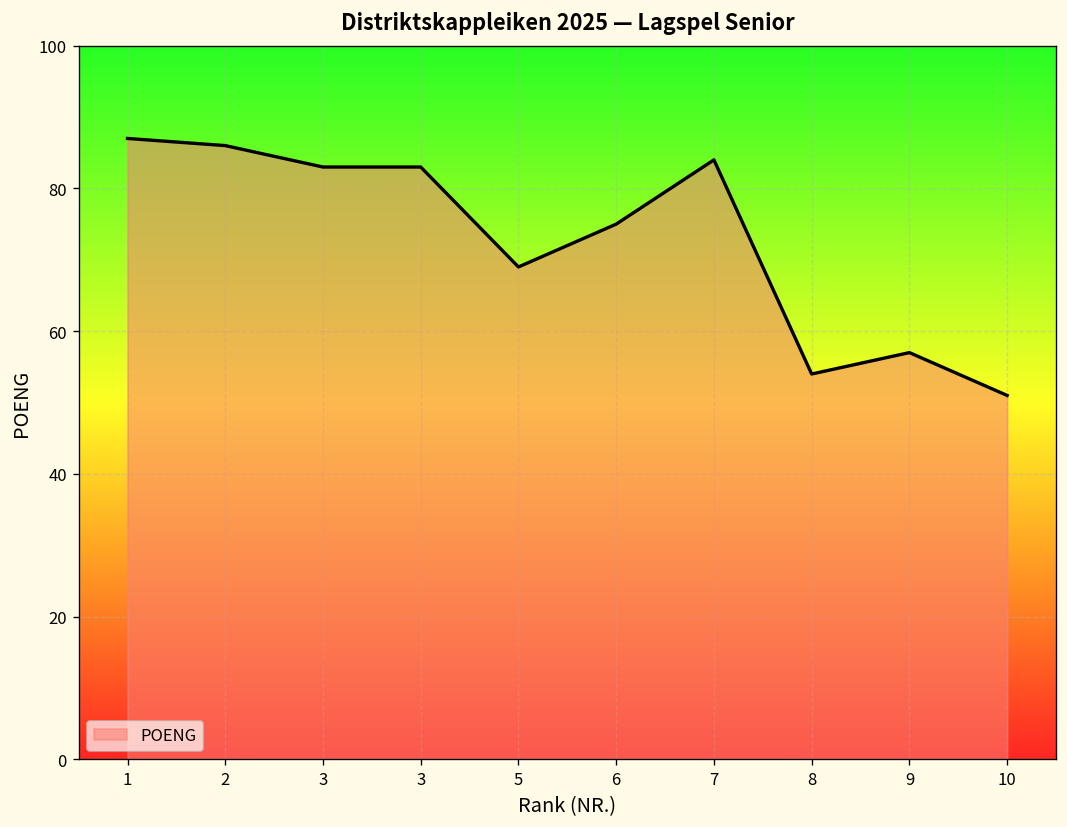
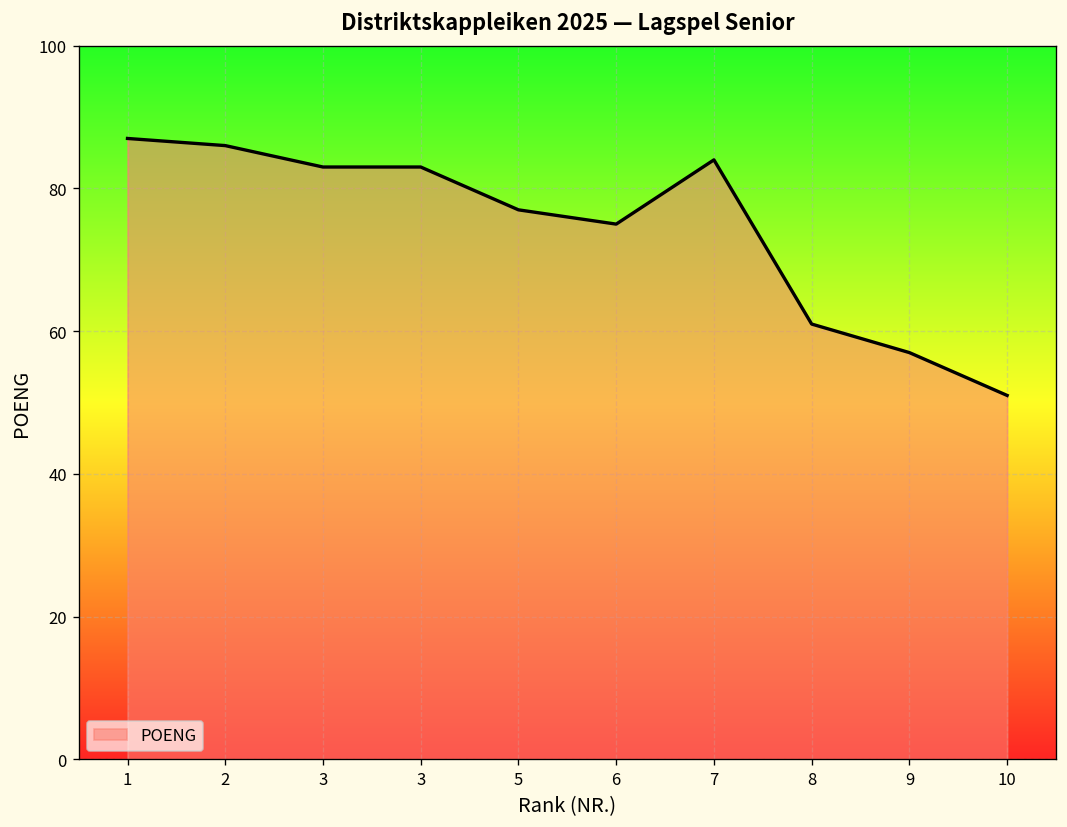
5: 69 -> 77
8: 54 -> 61
